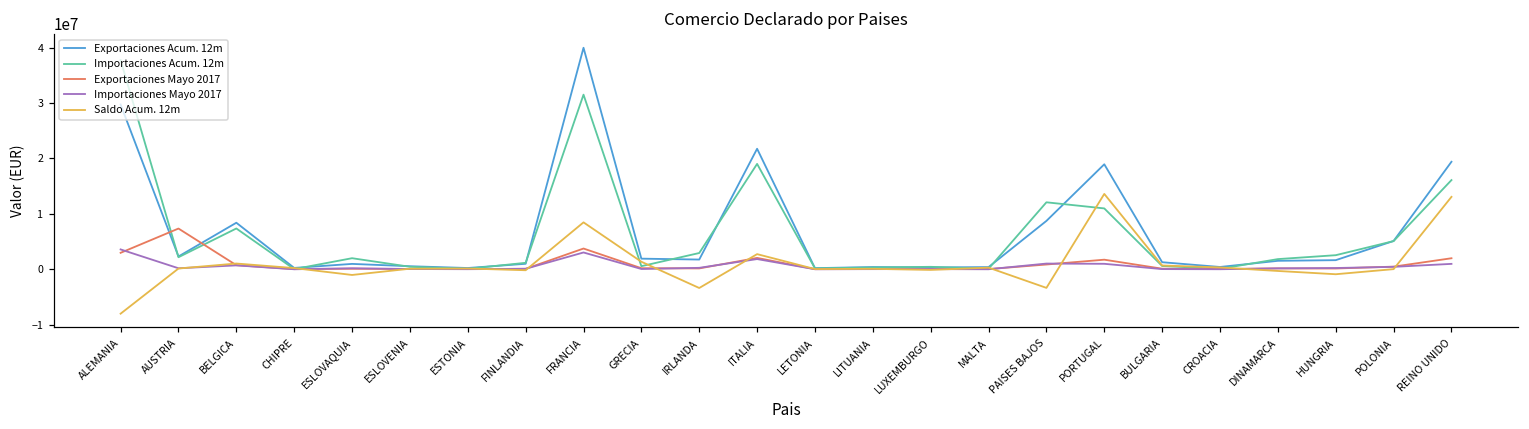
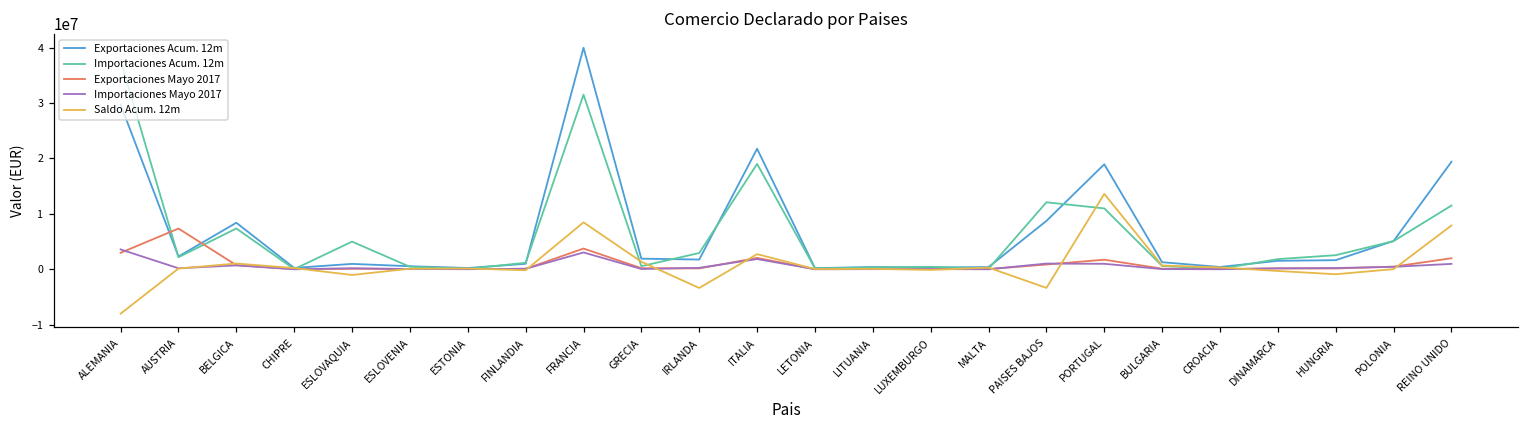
Importaciones Acum. 12m, ESLOVAQUIA: 2000000 -> 5000000
Importaciones Acum. 12m, REINO UNIDO: 16000000 -> 11000000
Saldo Acum. 12m, REINO UNIDO: 13000000 -> 8000000
